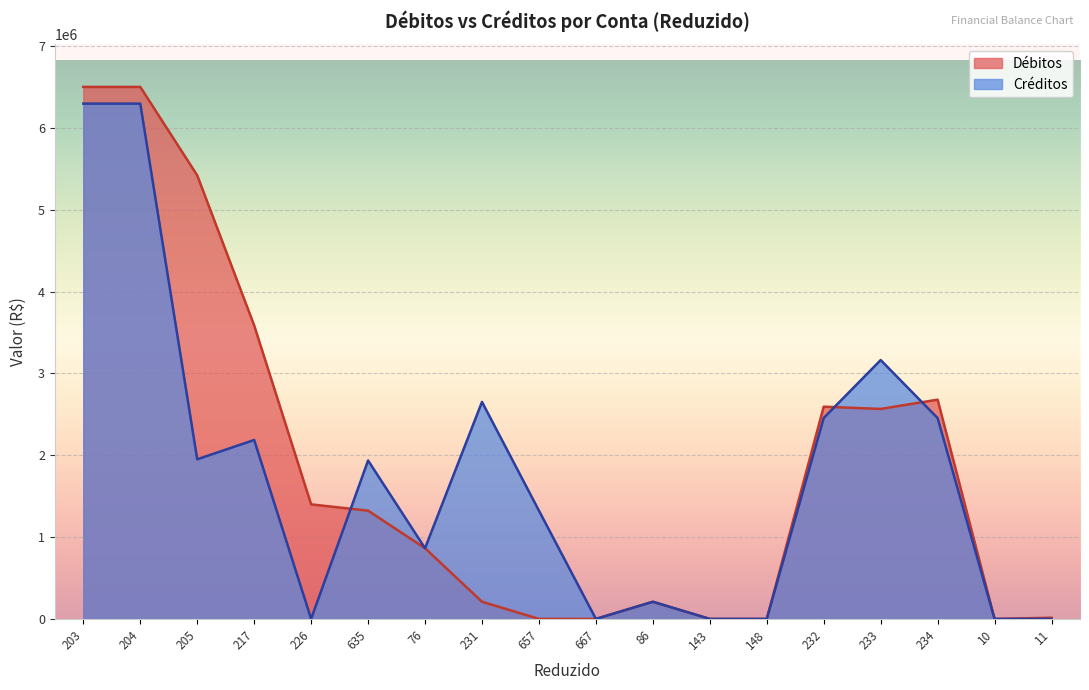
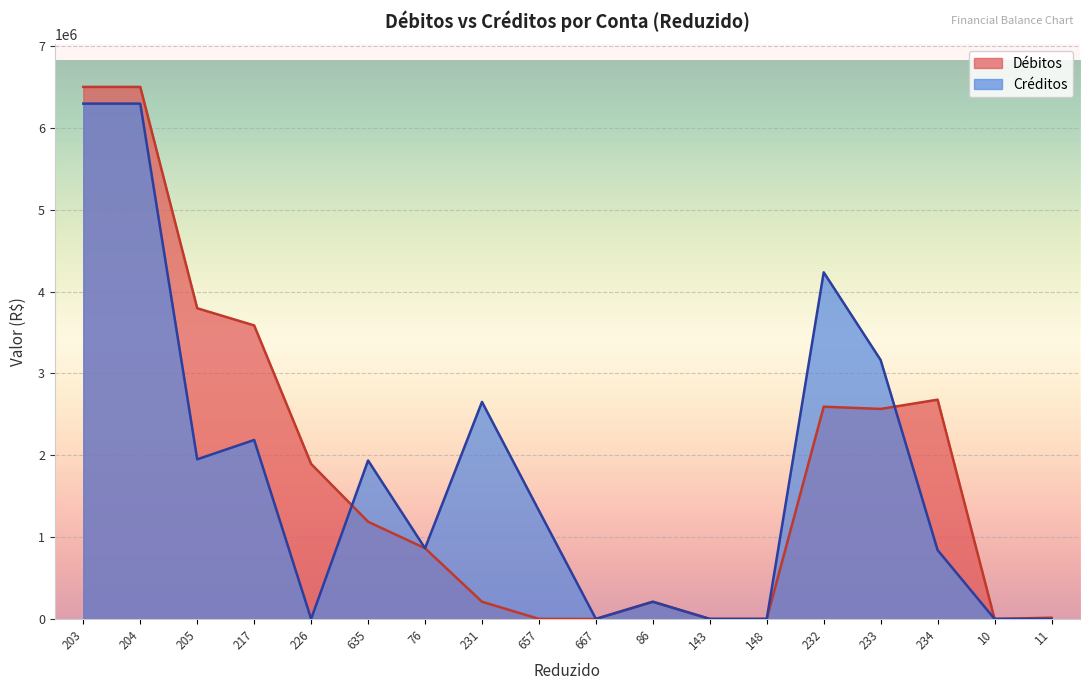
Débitos, 205: 5400000 -> 3800000
Débitos, 226: 1400000 -> 1900000
Débitos, 635: 1300000 -> 1200000
Créditos, 232: 2500000 -> 4200000
Créditos, 234: 2500000 -> 800000
